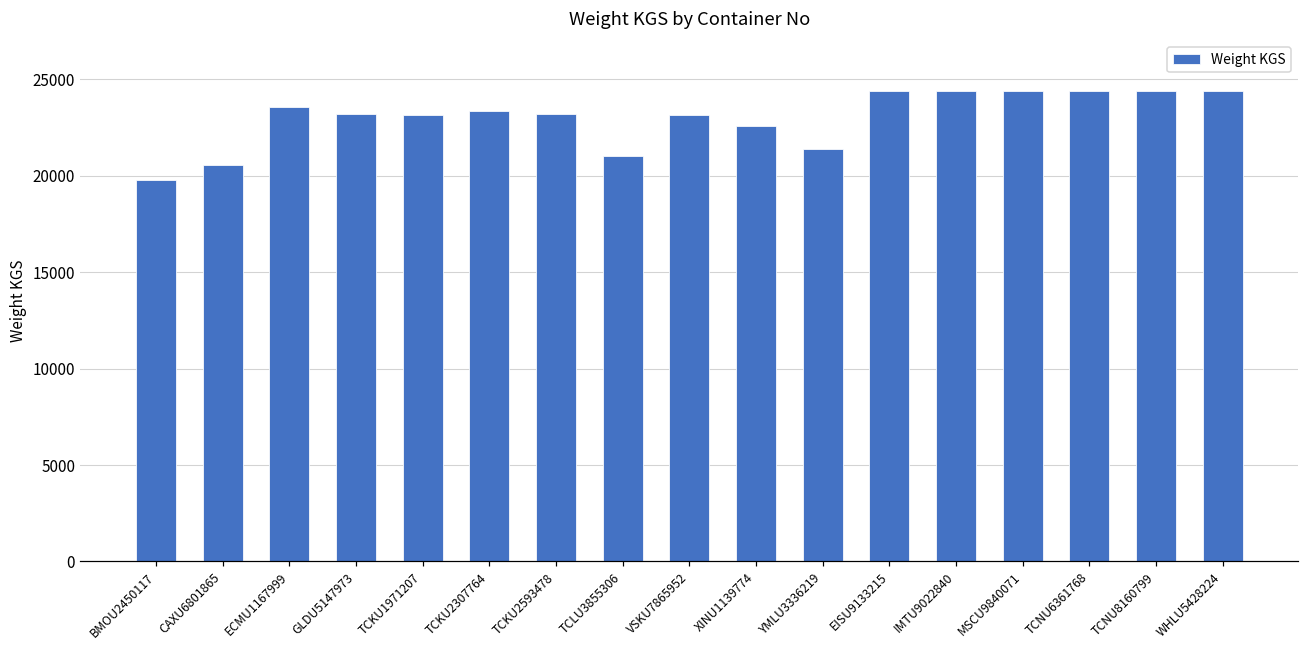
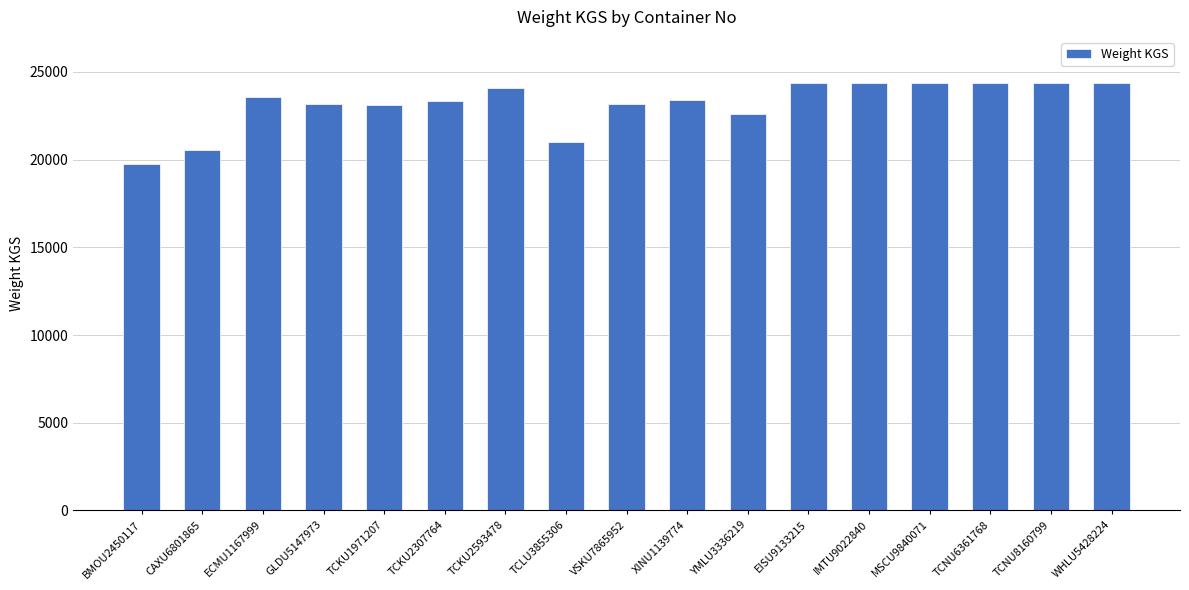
TCKU2593478: 23200 -> 24100
XINU1139774: 22600 -> 23400
YMLU3336219: 21400 -> 22600
